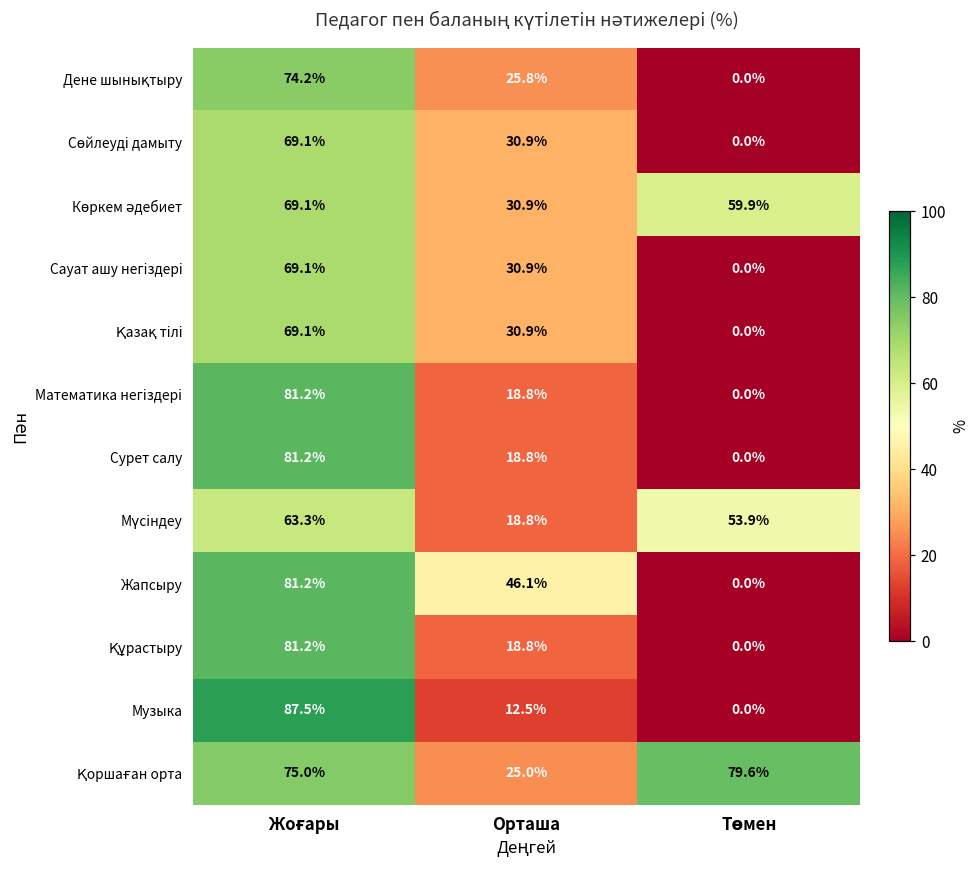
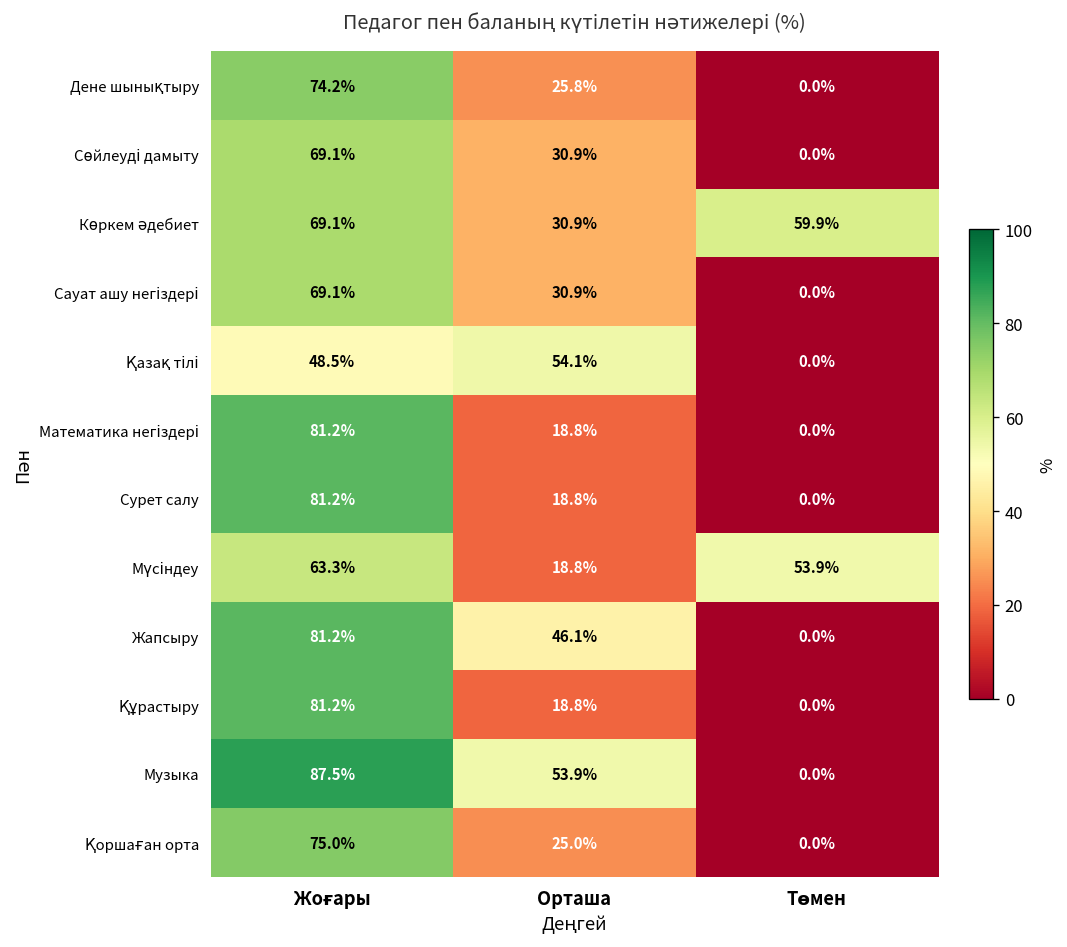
Қазақ тілі, Жоғары: 69.1% -> 48.5%
Қазақ тілі, Орташа: 30.9% -> 54.1%
Музыка, Орташа: 12.5% -> 53.9%
Қоршаған орта, Төмен: 79.6% -> 0.0%
